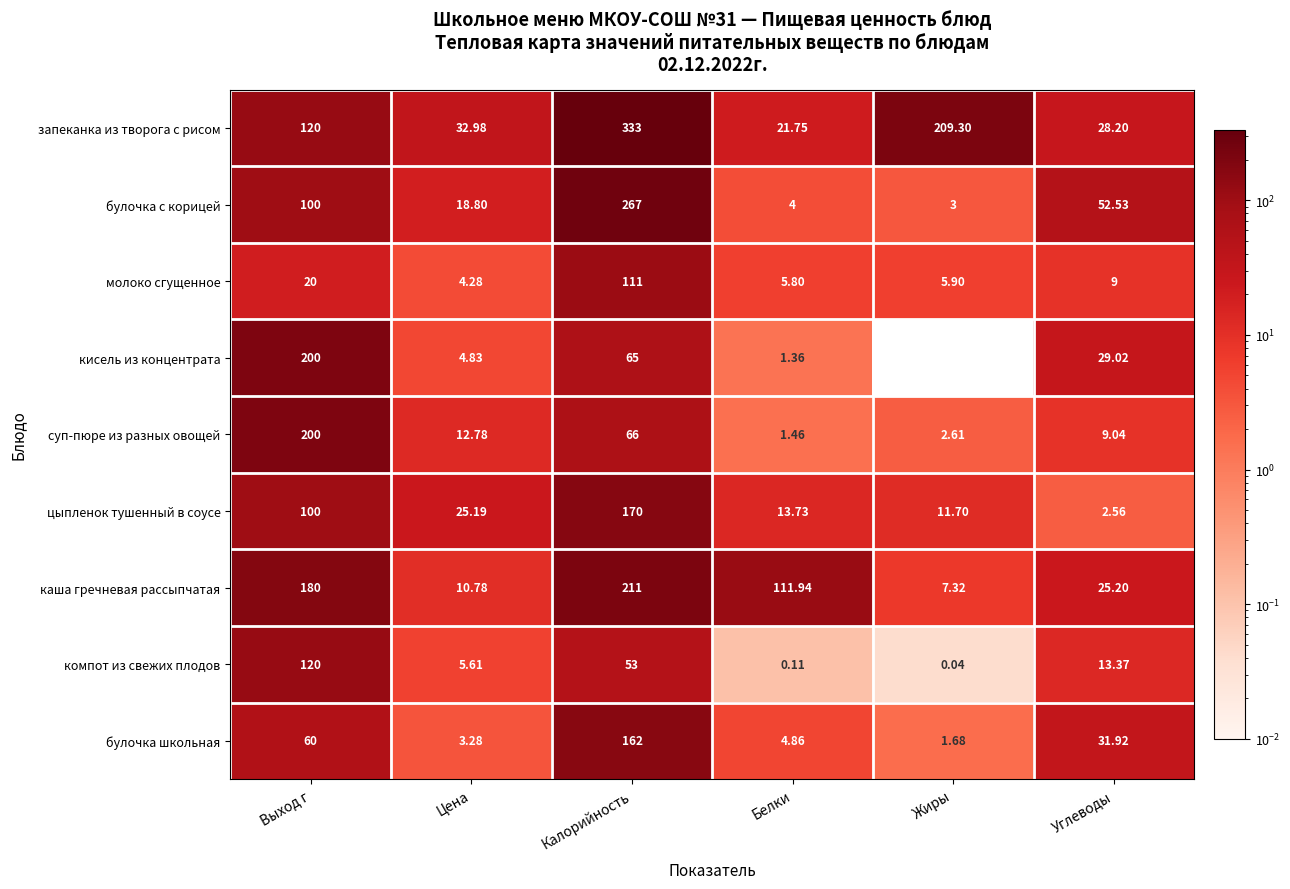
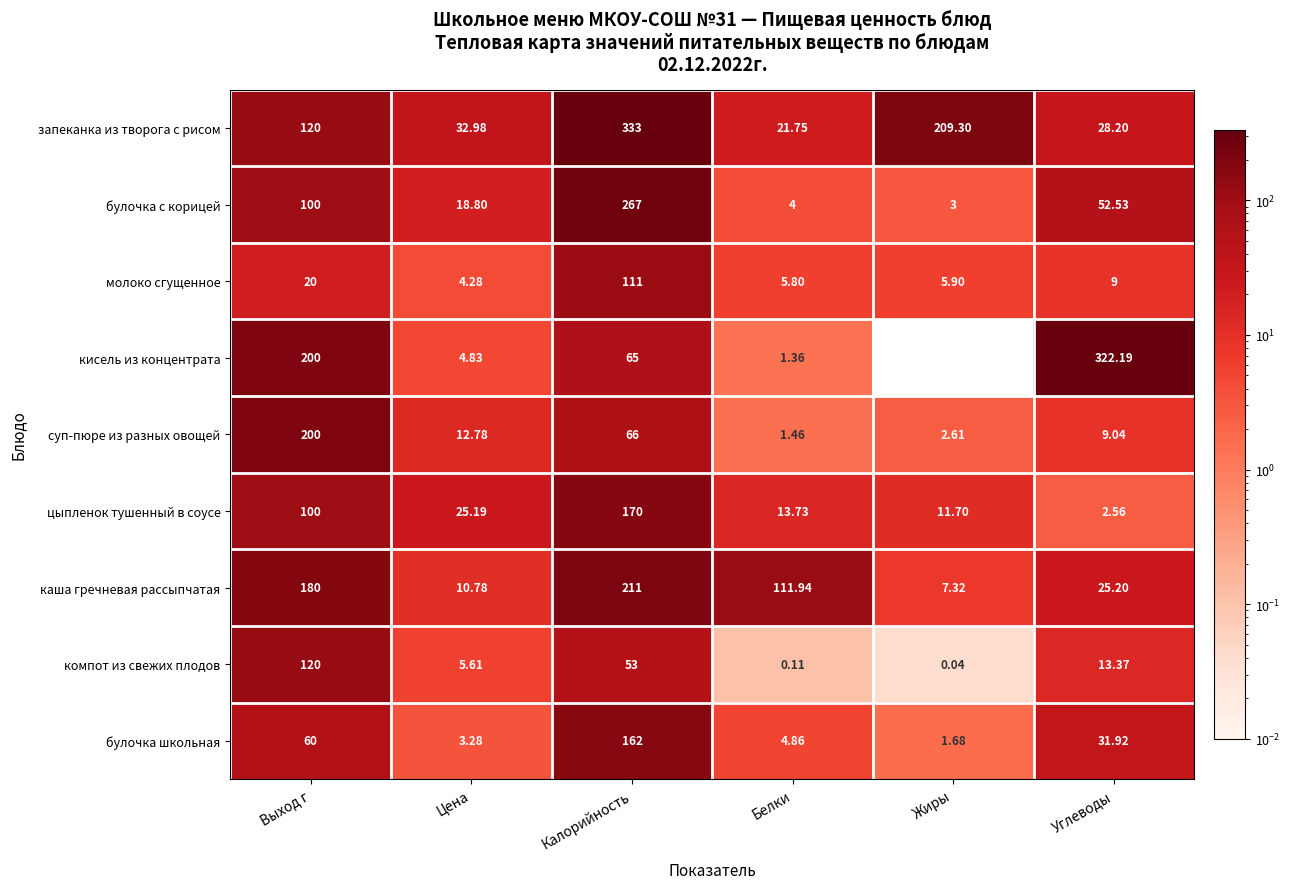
кисель из концентрата, Углеводы: 29.02 -> 322.19
